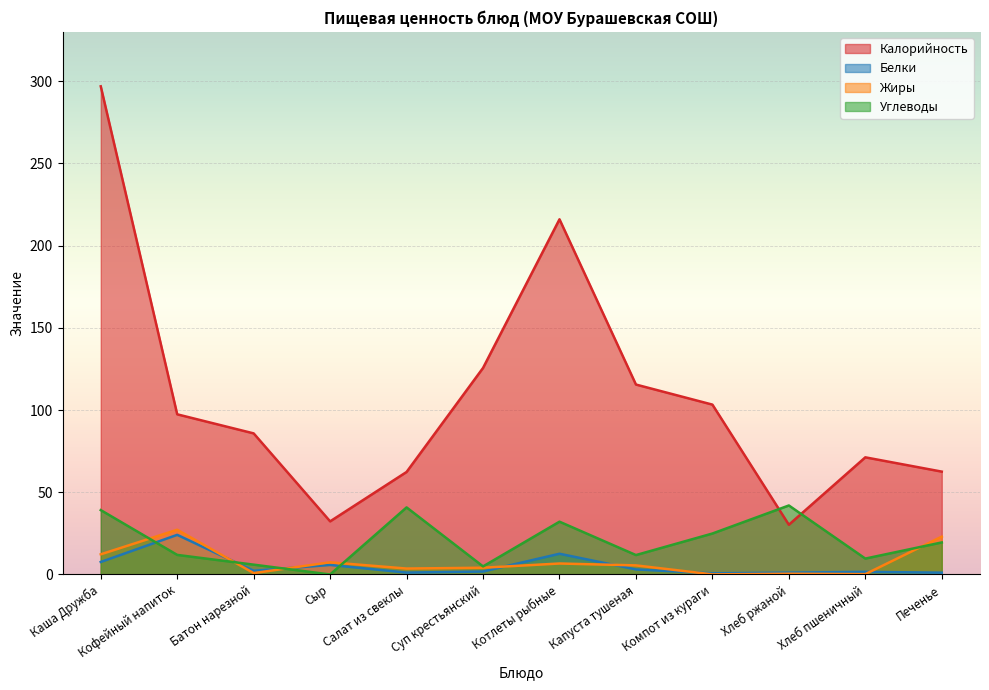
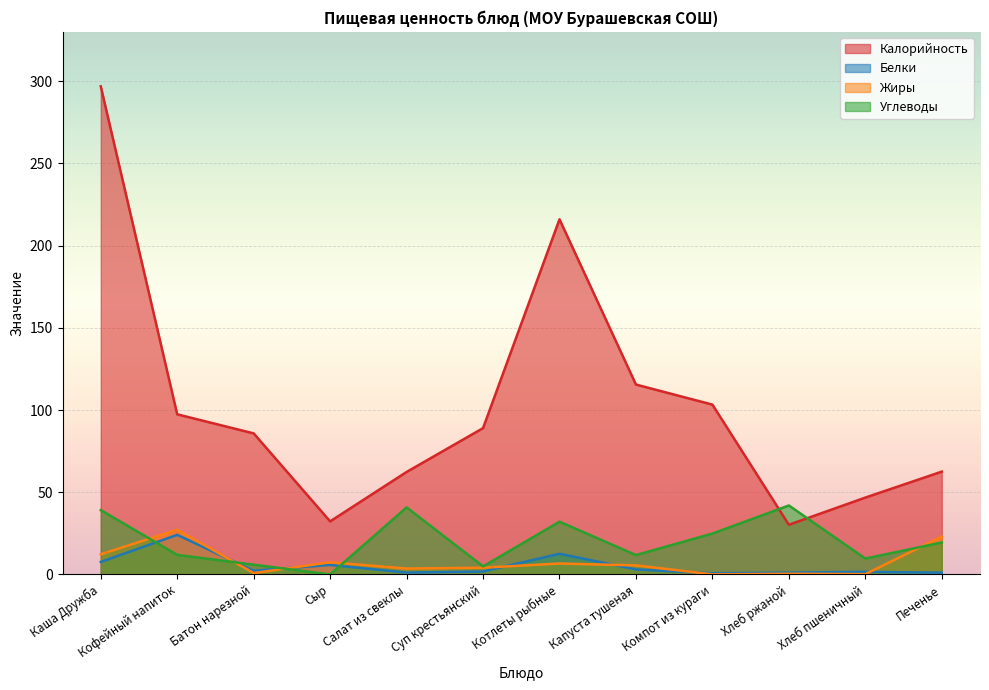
Калорийность, Суп крестьянский: 126 -> 89
Калорийность, Хлеб пшеничный: 71 -> 47
